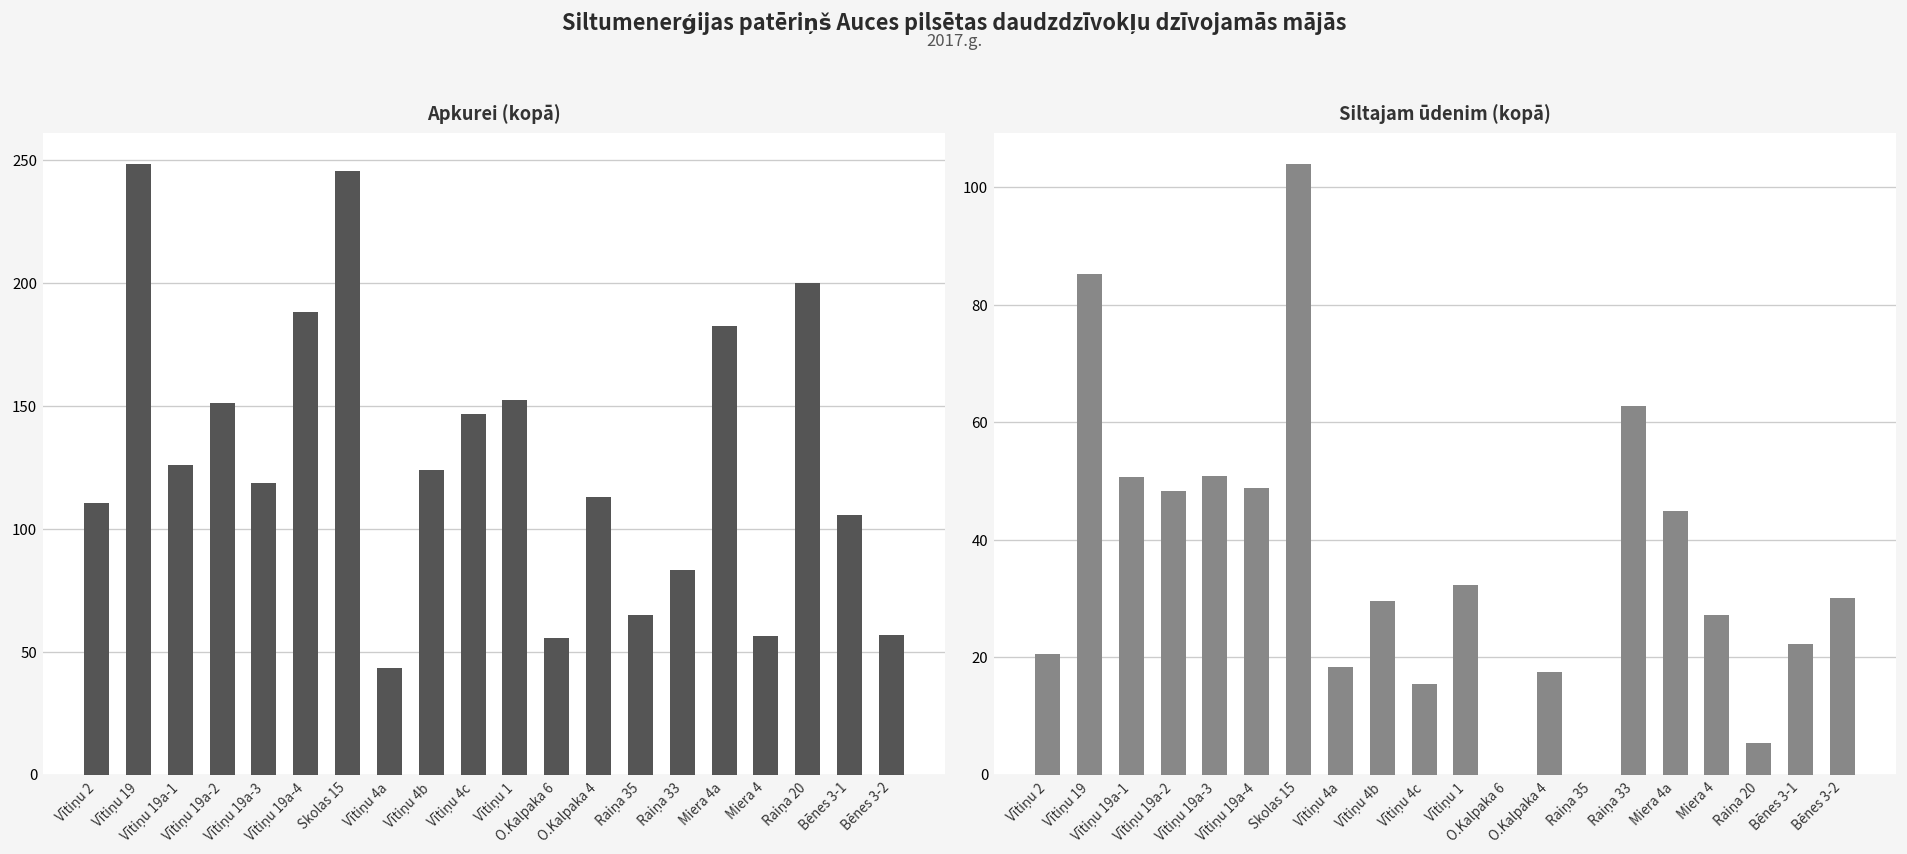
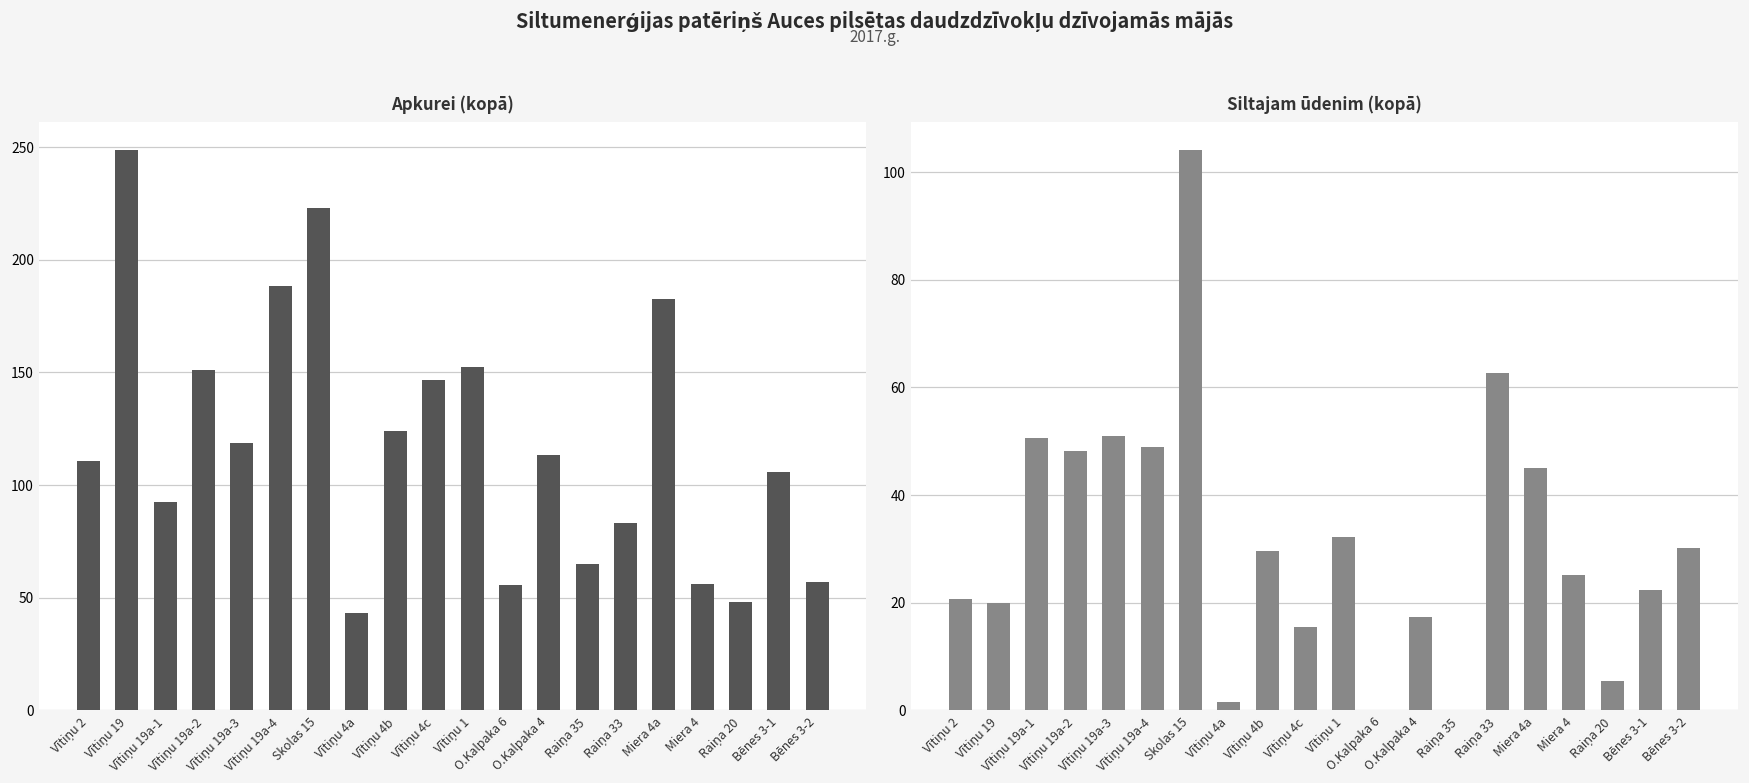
Apkurei (kopā), Vītiņu 19a-1: 126 -> 92
Apkurei (kopā), Skolas 15: 245 -> 223
Apkurei (kopā), Raiņa 20: 200 -> 48
Siltajam ūdenim (kopā), Vītiņu 19: 85 -> 20
Siltajam ūdenim (kopā), Vītiņu 4a: 18 -> 2
Siltajam ūdenim (kopā), Miera 4: 27 -> 25
